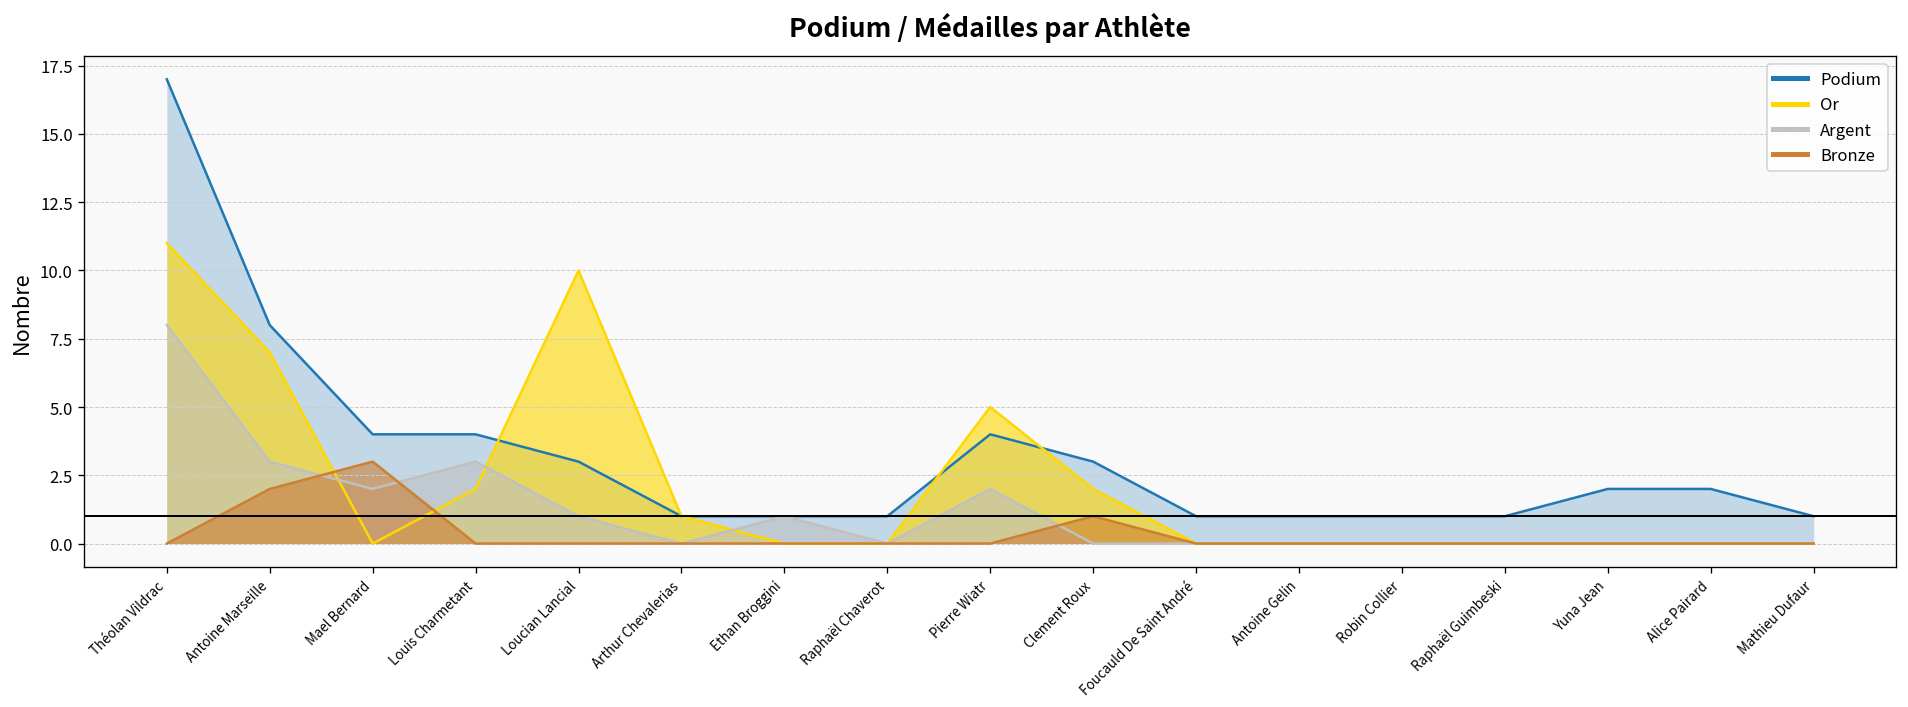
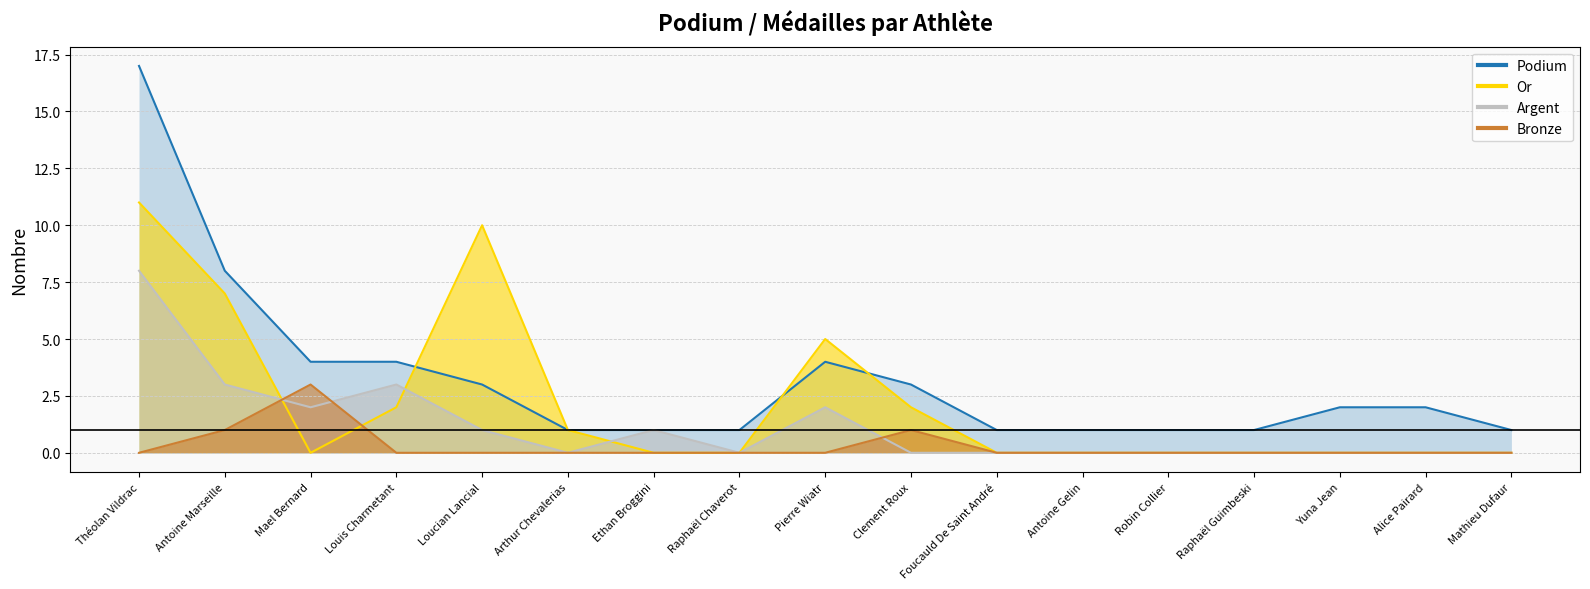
Bronze, Antoine Marseille: 2 -> 1
